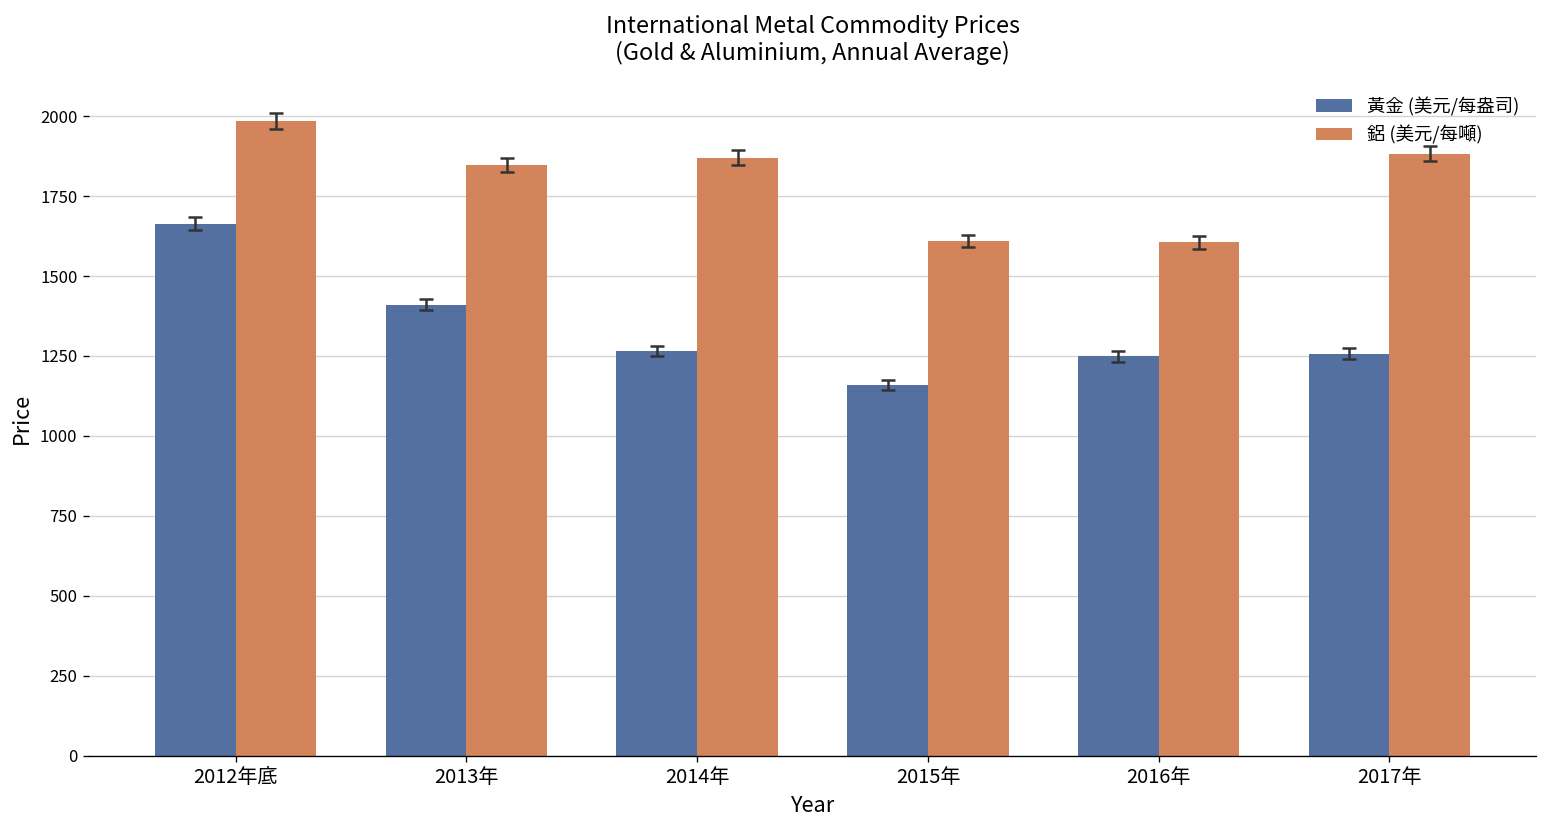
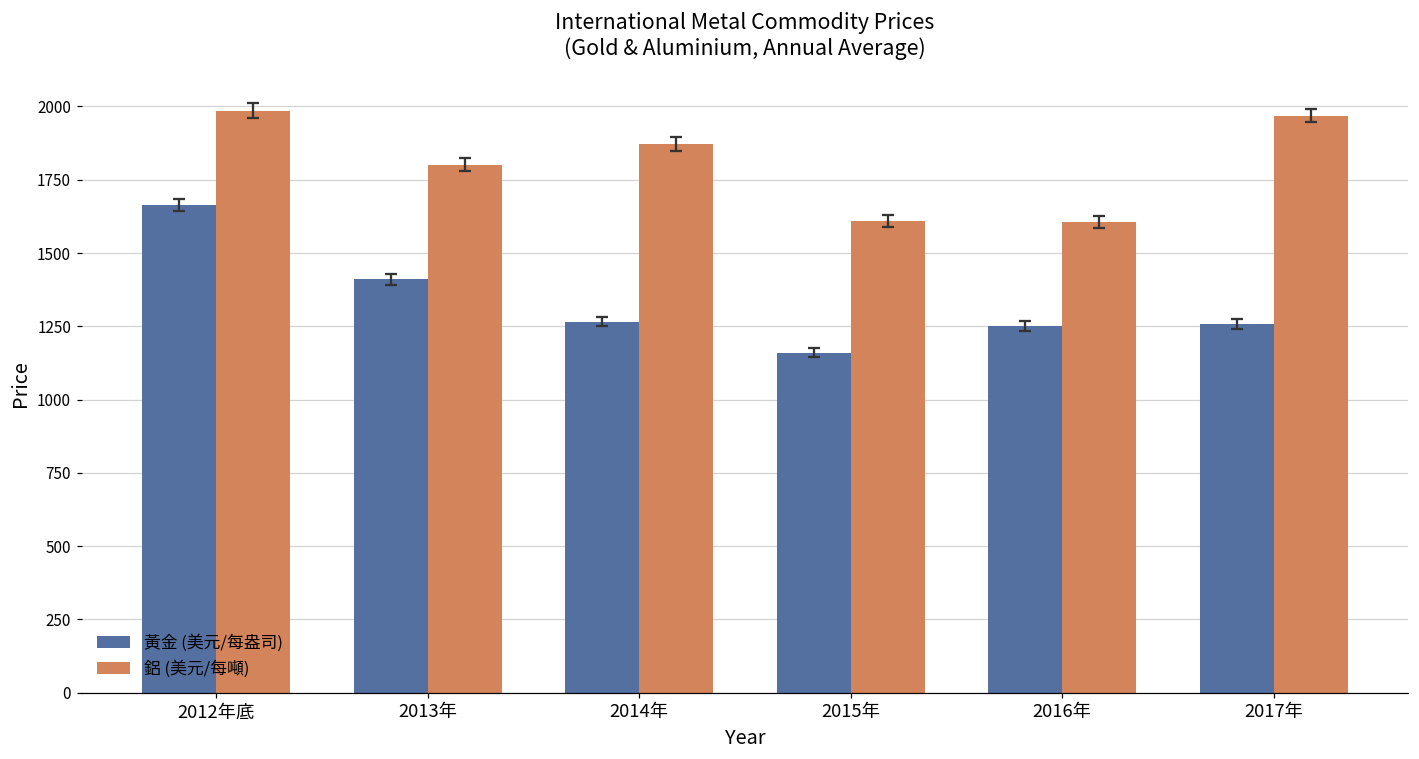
鋁 (美元/每噸), 2013年: 1850 -> 1800
鋁 (美元/每噸), 2017年: 1880 -> 1970
